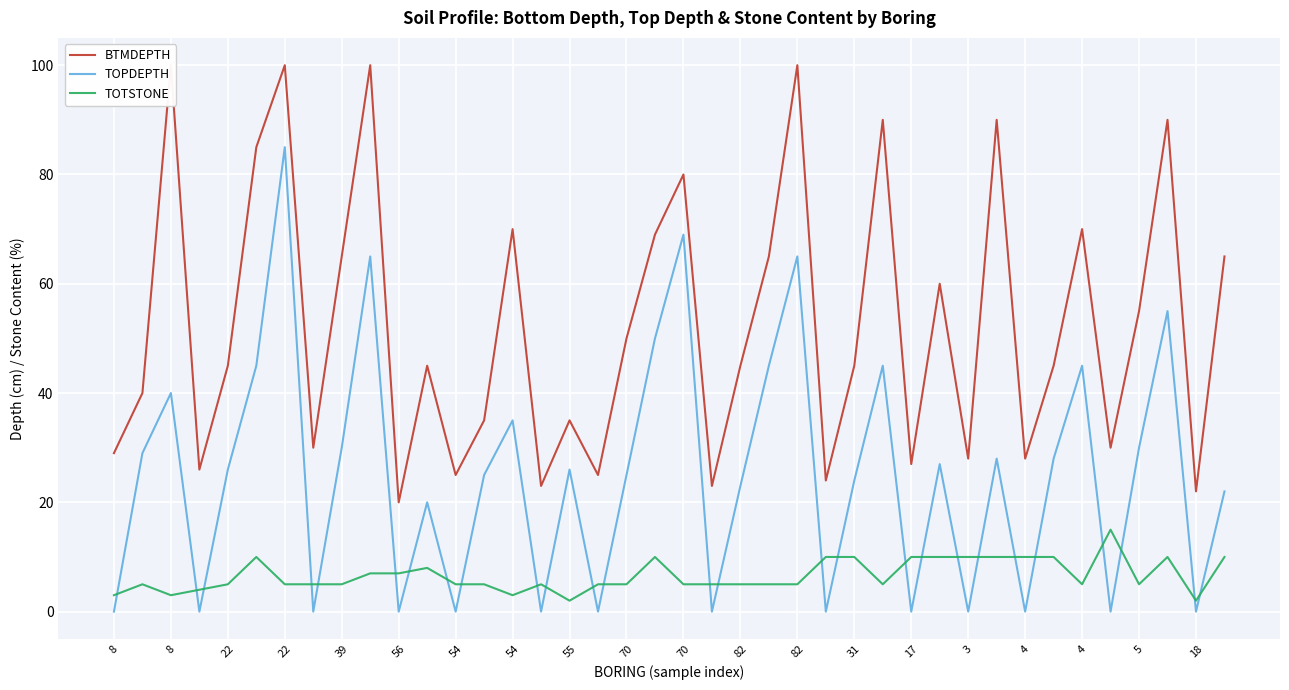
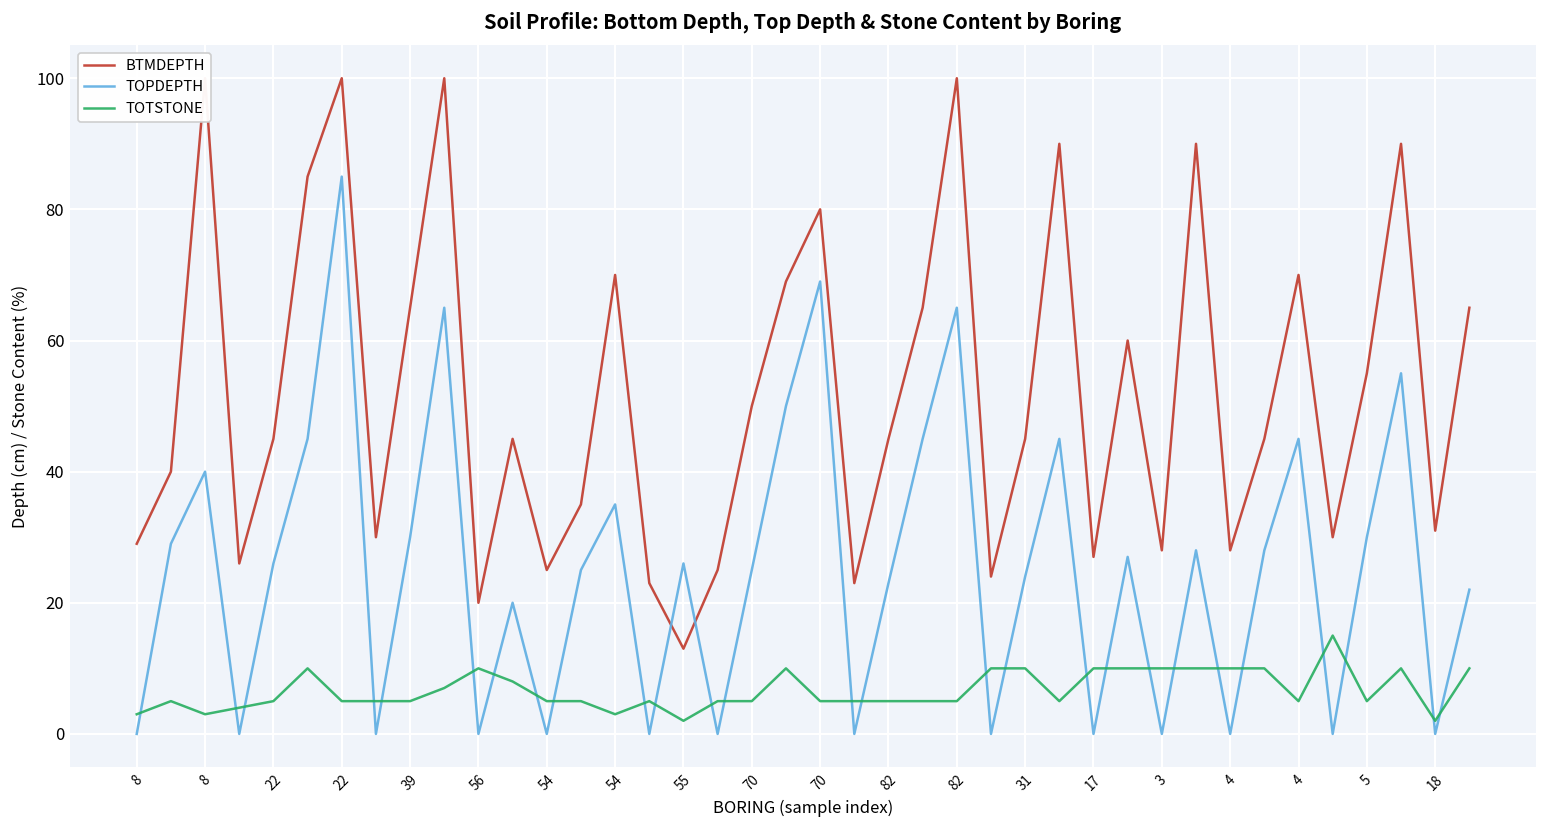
TOTSTONE, 56: 7 -> 10
BTMDEPTH, 55: 35 -> 13
BTMDEPTH, 18: 22 -> 31
